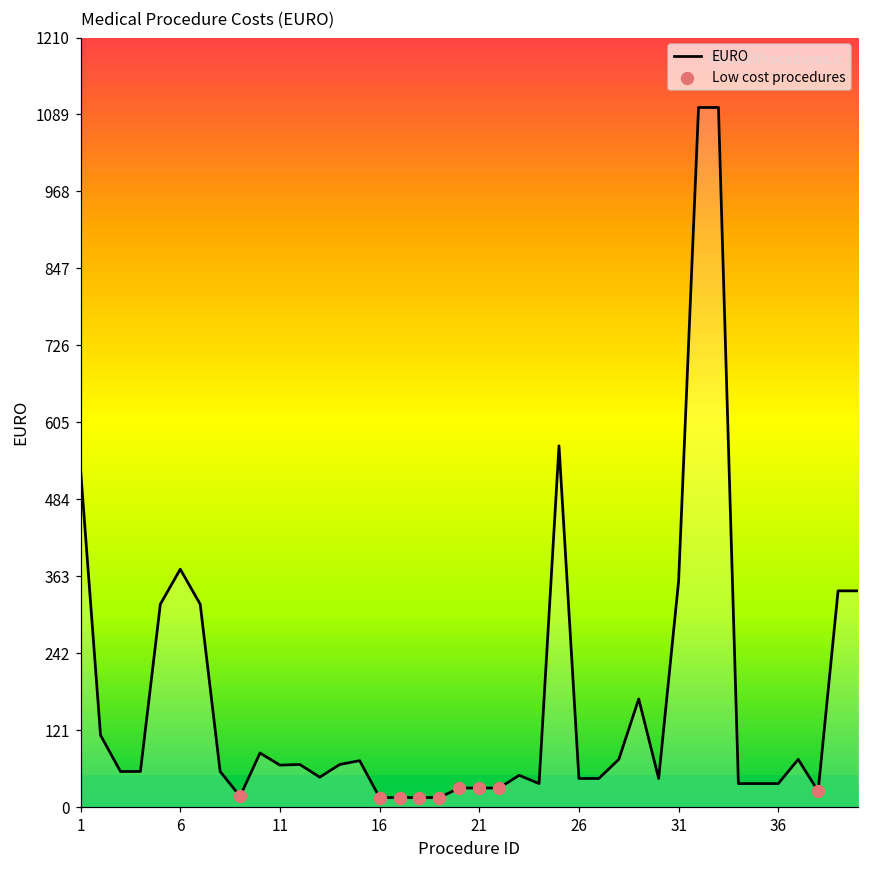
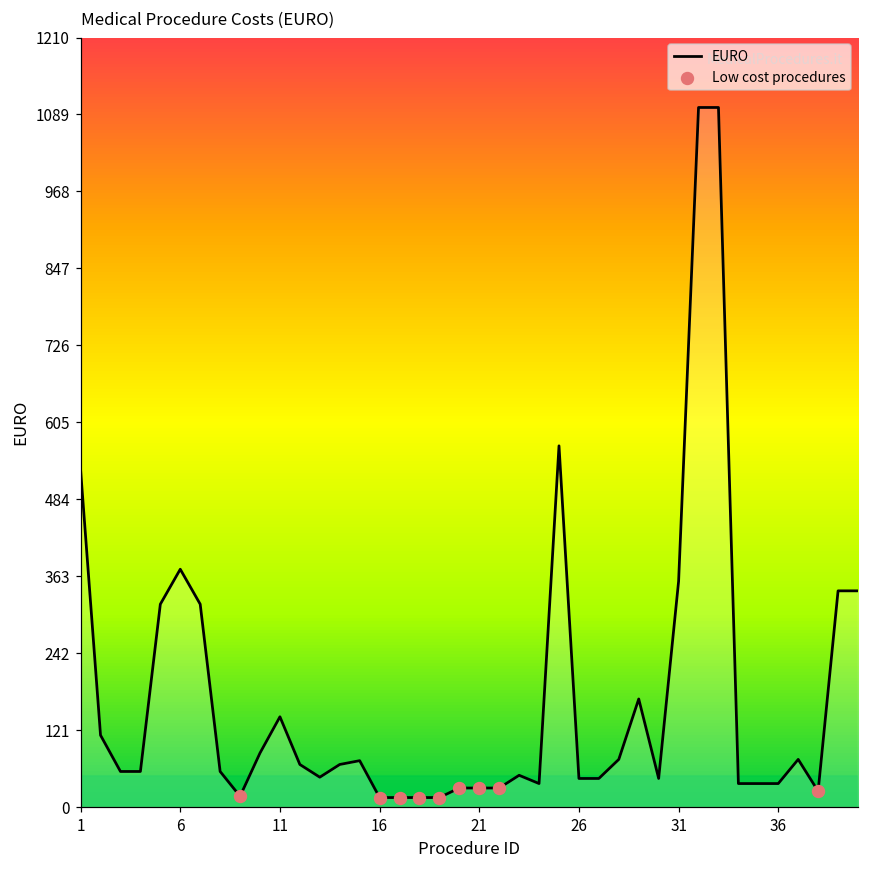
EURO, 11: 70 -> 140
